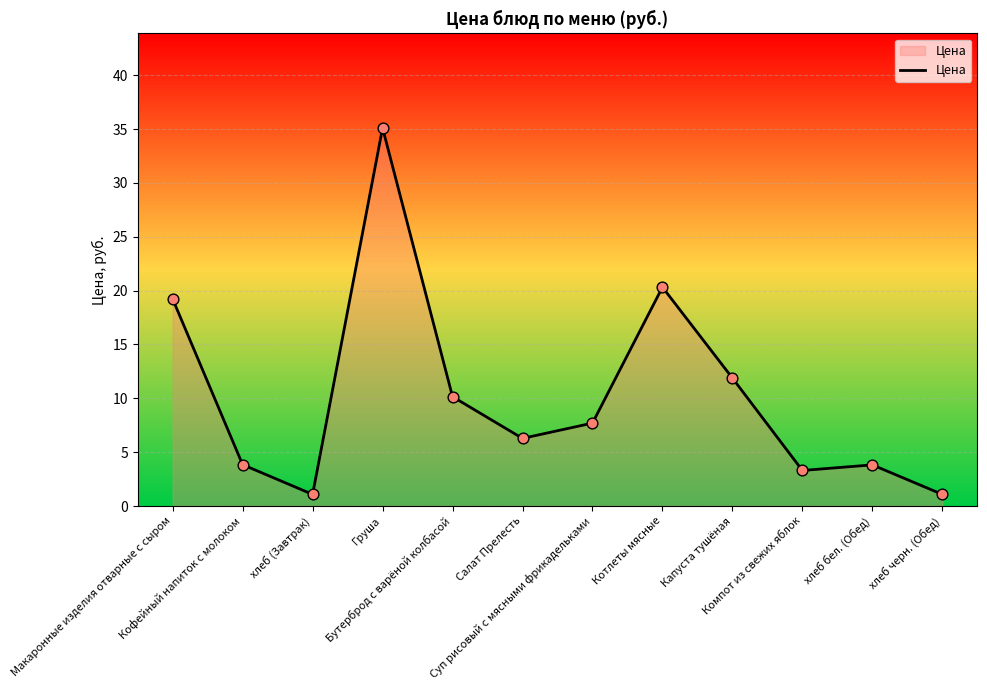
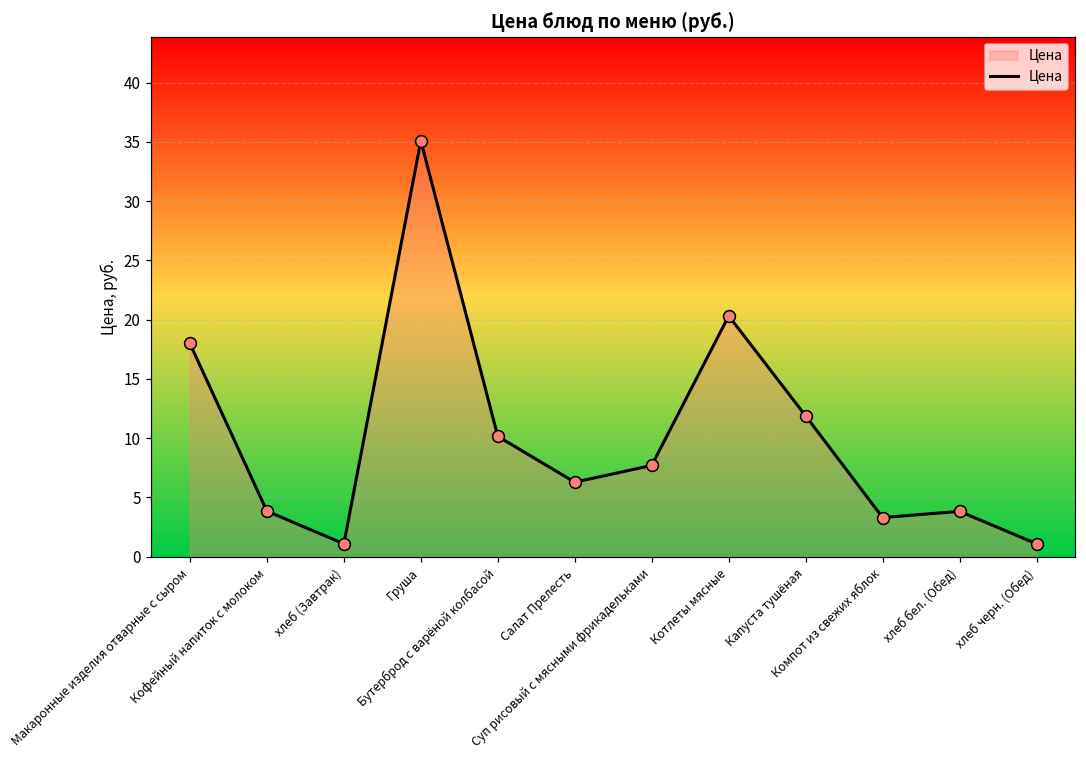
Макаронные изделия отварные с сыром: 19.2 -> 18.0
